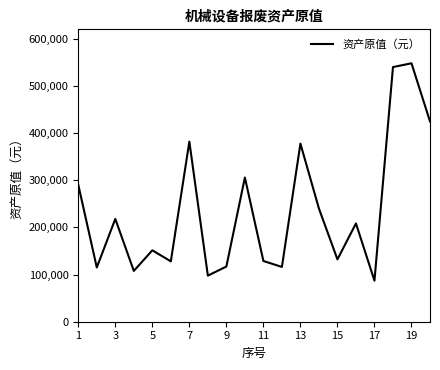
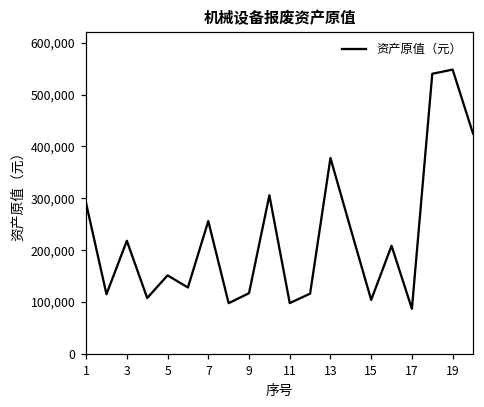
7: 380,000 -> 260,000
11: 130,000 -> 100,000
15: 130,000 -> 100,000
